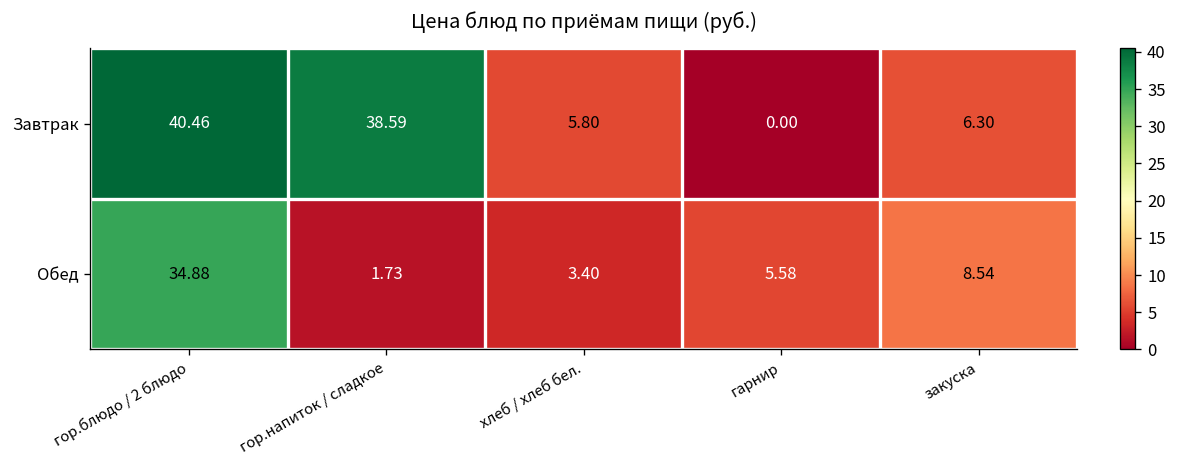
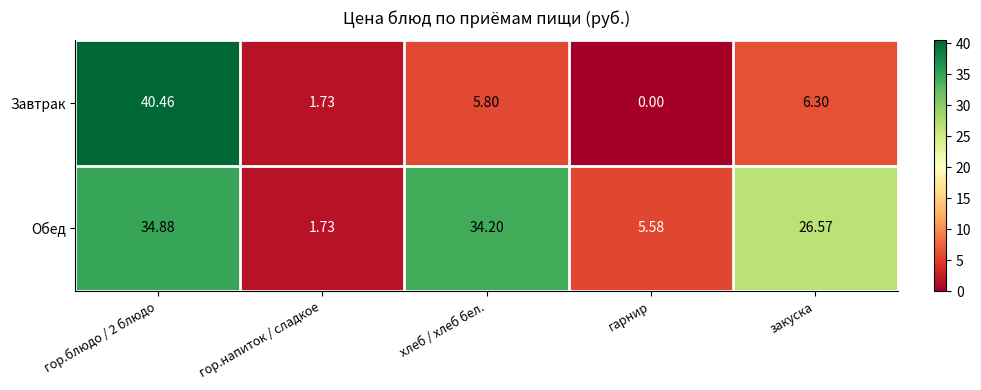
Завтрак, гор.напиток / сладкое: 38.59 -> 1.73
Обед, хлеб / хлеб бел.: 3.40 -> 34.20
Обед, закуска: 8.54 -> 26.57
